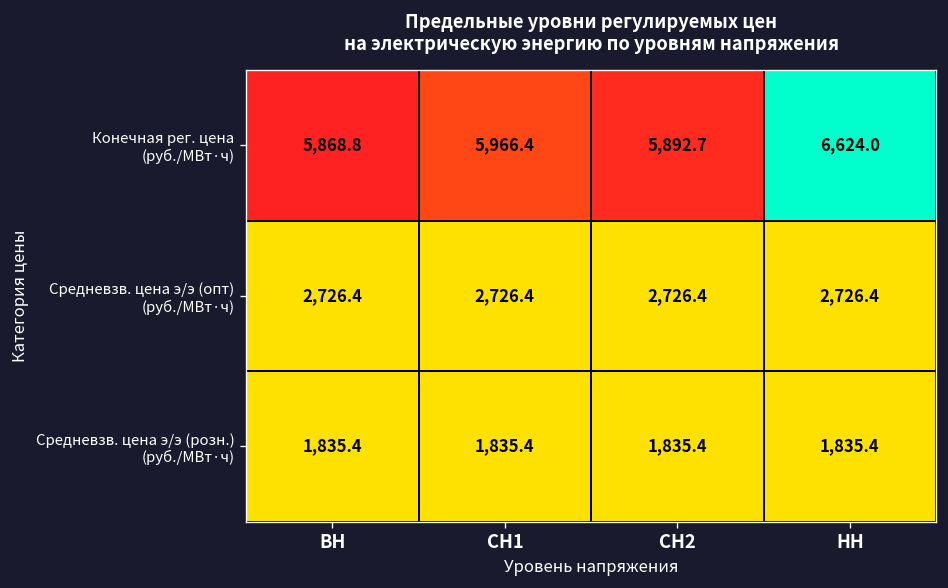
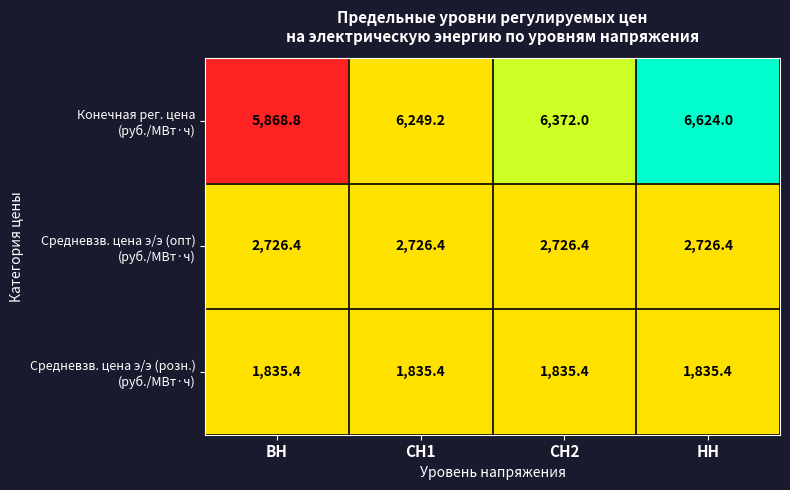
Конечная рег. цена (руб./МВт·ч), СН1: 5,966.4 -> 6,249.2
Конечная рег. цена (руб./МВт·ч), СН2: 5,892.7 -> 6,372.0
